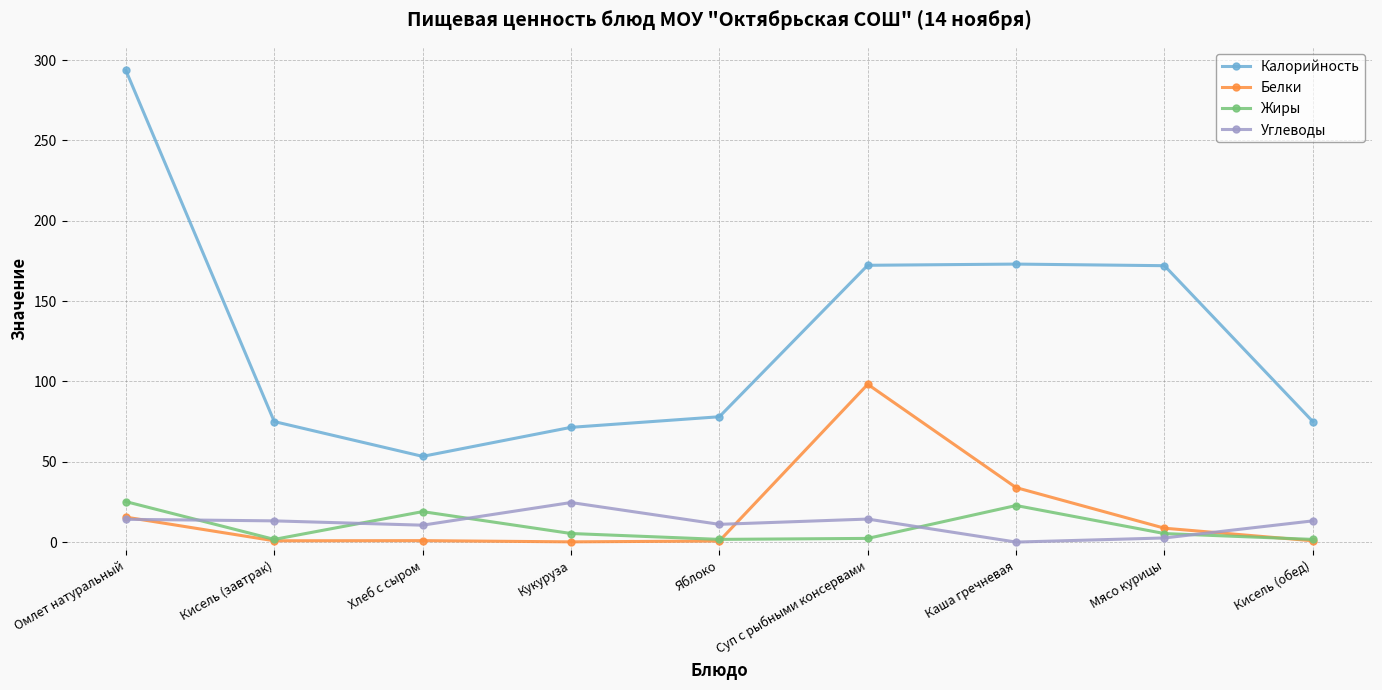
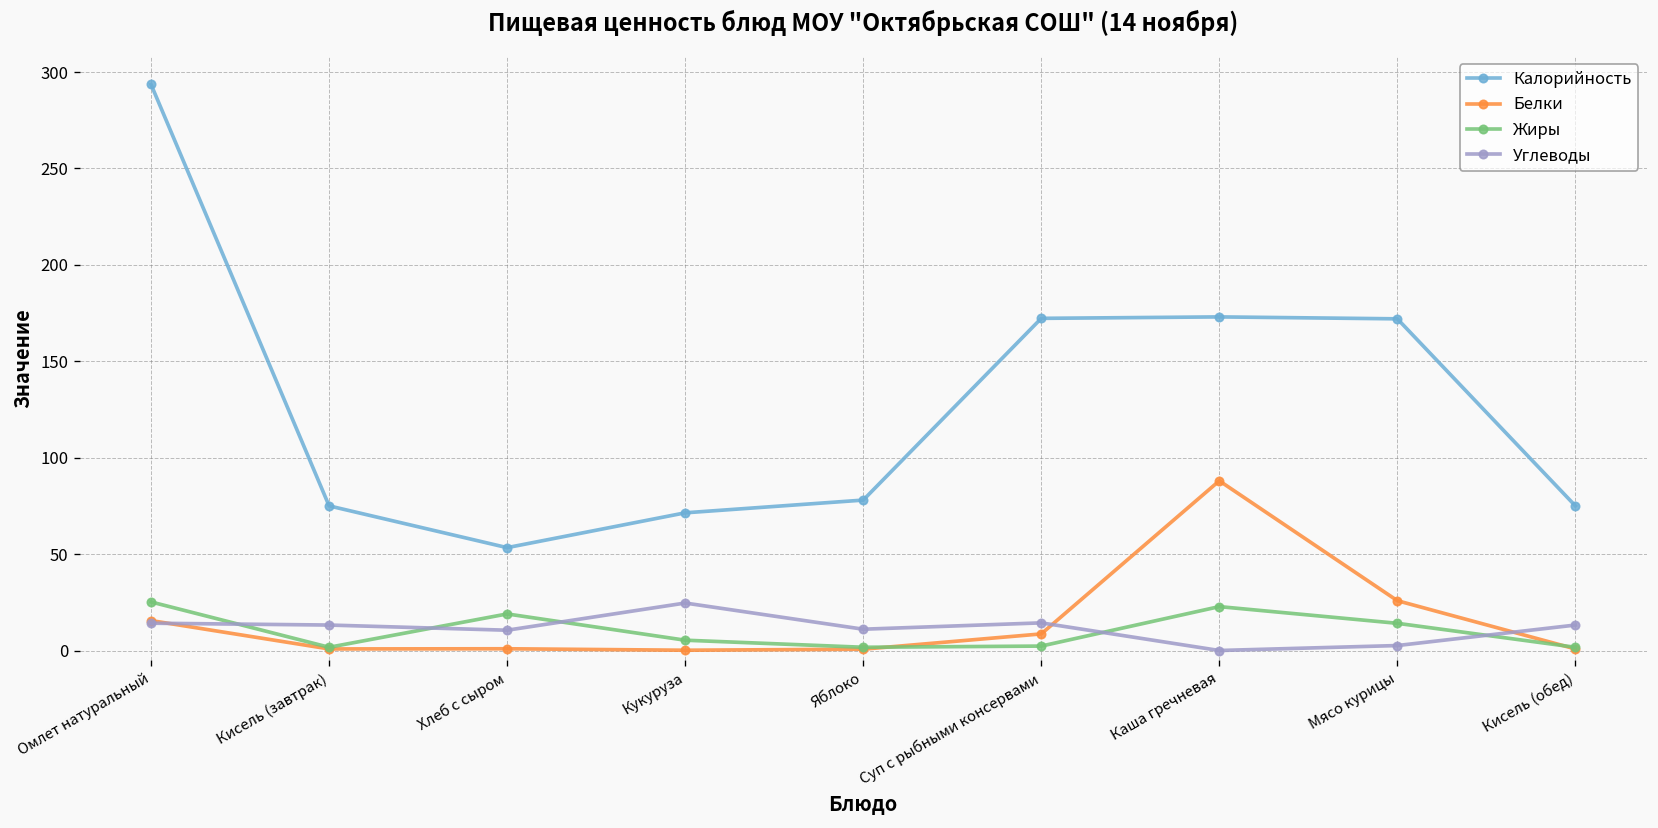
Белки, Суп с рыбными консервами: 98 -> 9
Белки, Каша гречневая: 34 -> 88
Белки, Мясо курицы: 9 -> 26
Жиры, Мясо курицы: 5 -> 14
